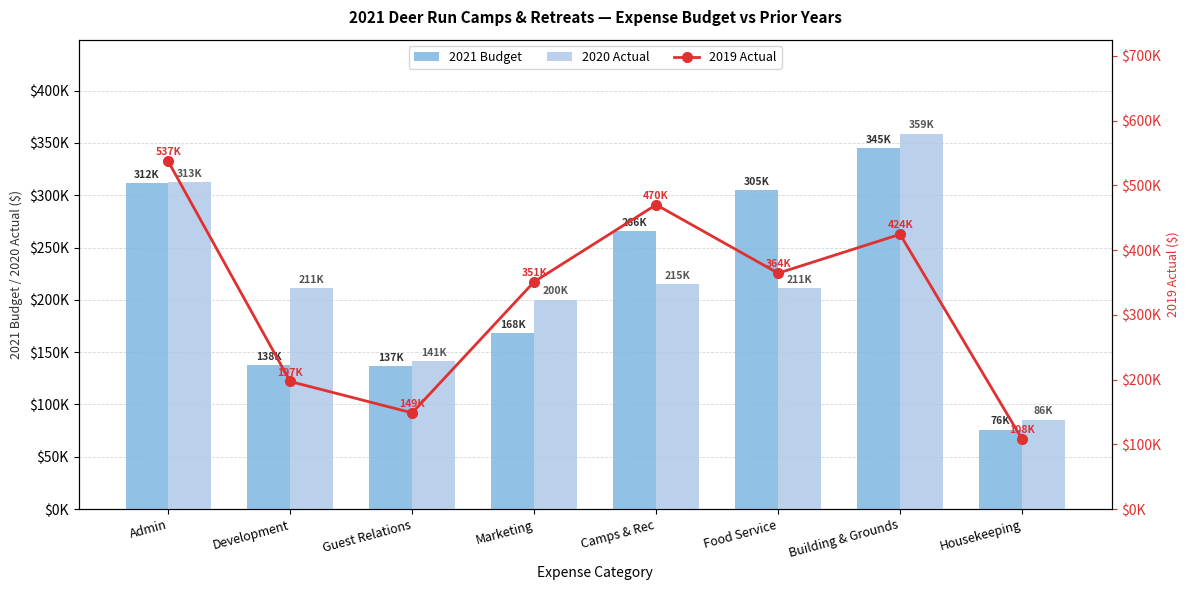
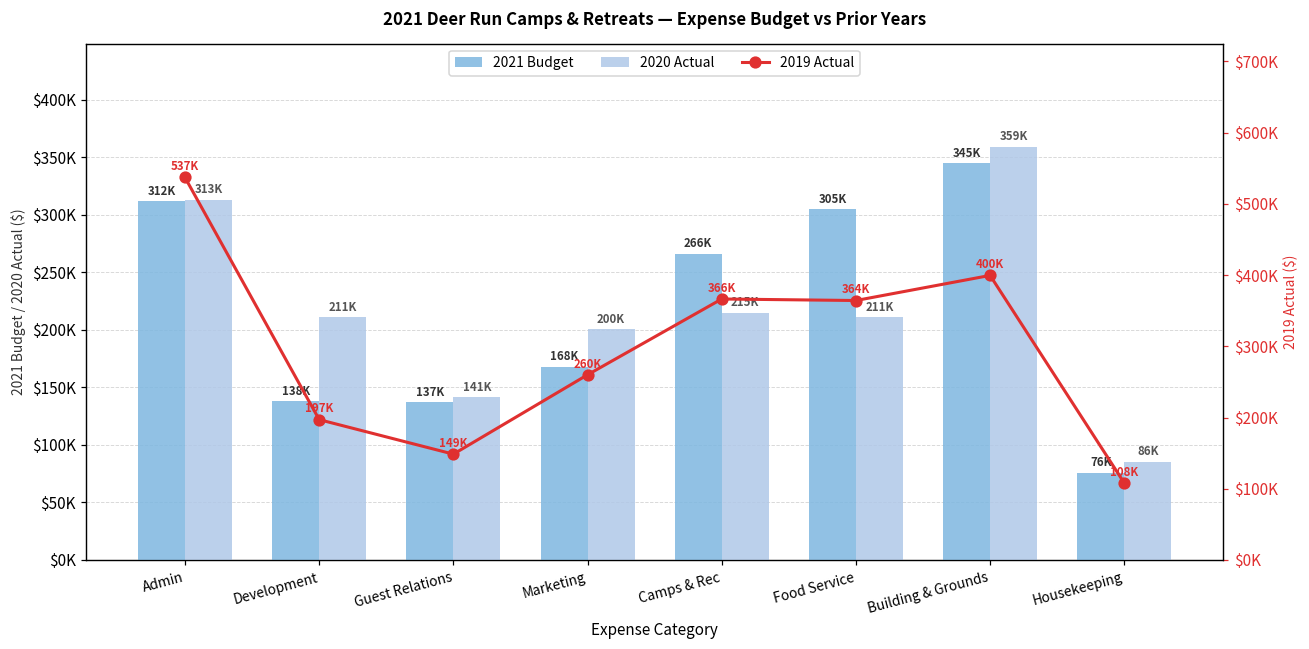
2019 Actual, Marketing: 351K -> 260K
2019 Actual, Camps & Rec: 470K -> 366K
2019 Actual, Building & Grounds: 424K -> 400K
